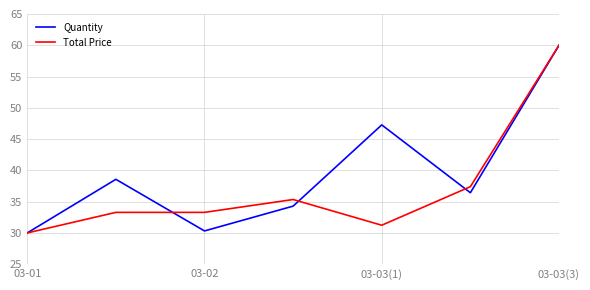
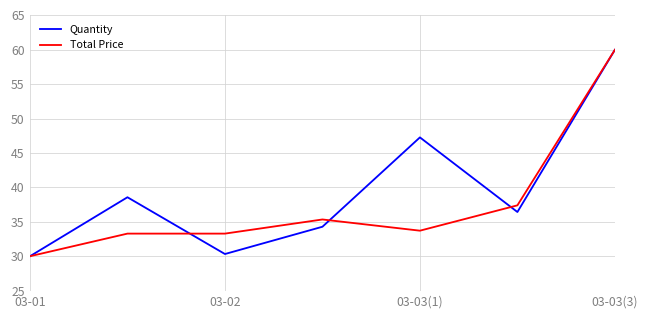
Total Price, 03-03(1): 31 -> 34
